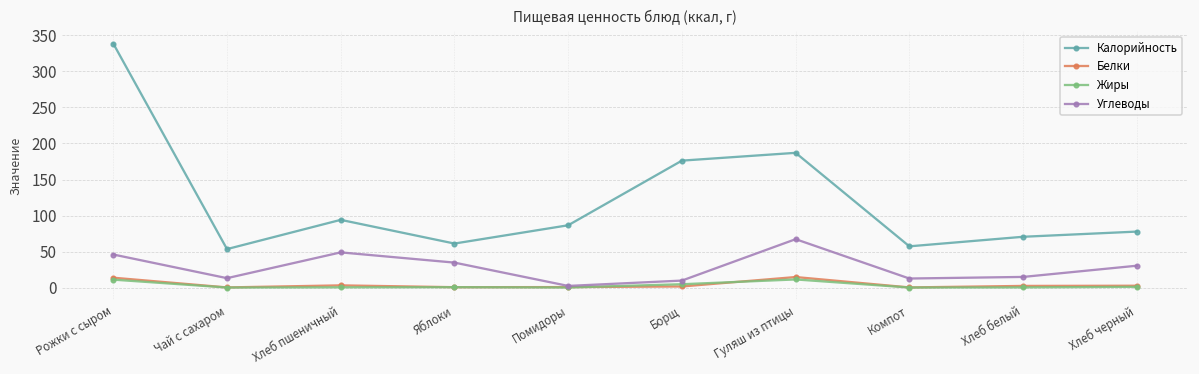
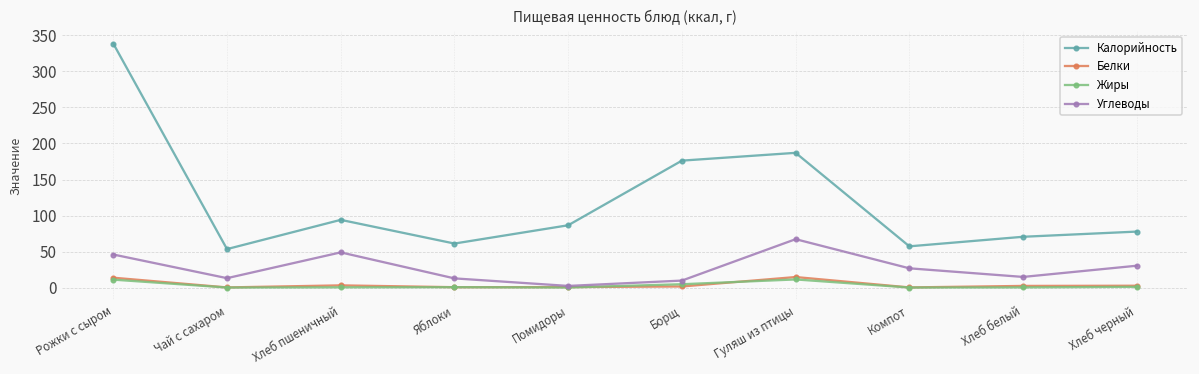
Углеводы, Яблоки: 30 -> 10
Углеводы, Компот: 10 -> 30
